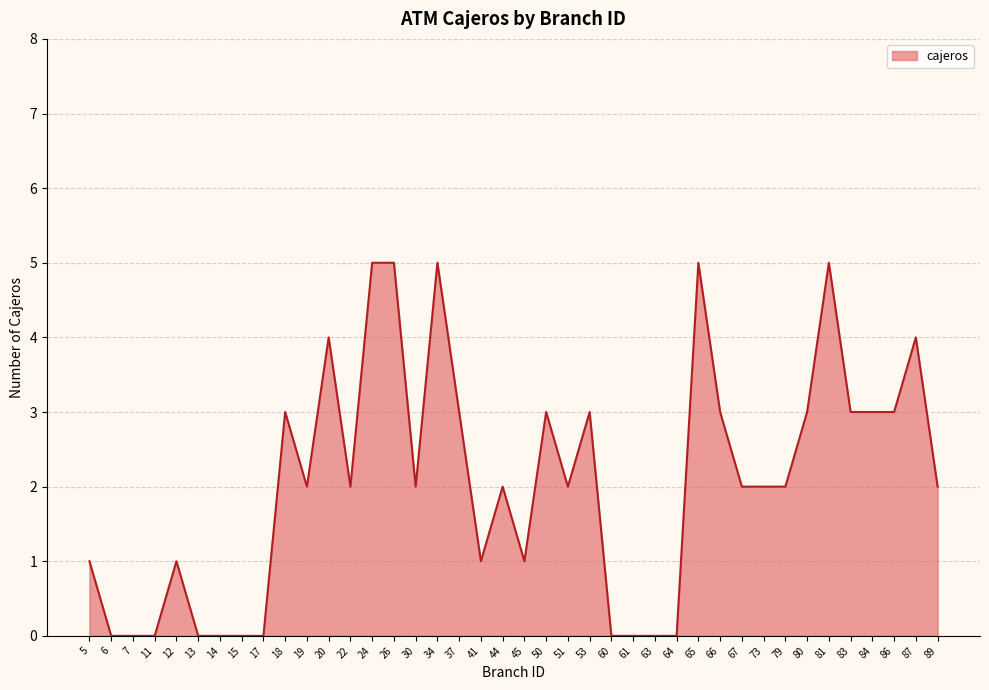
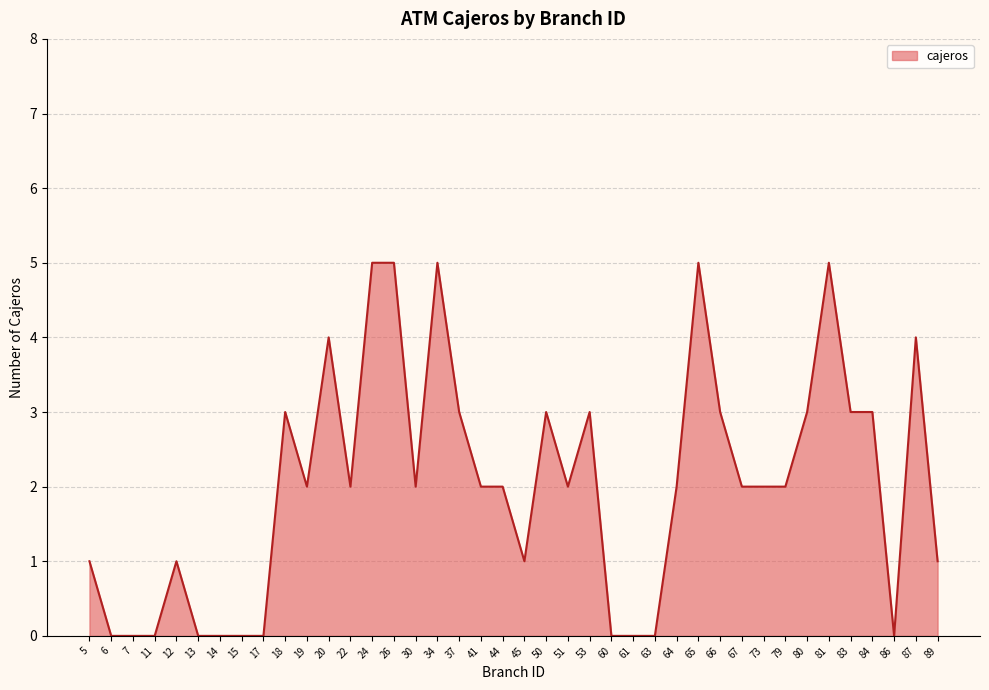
41: 1 -> 2
64: 0 -> 2
86: 3 -> 0
89: 2 -> 1
